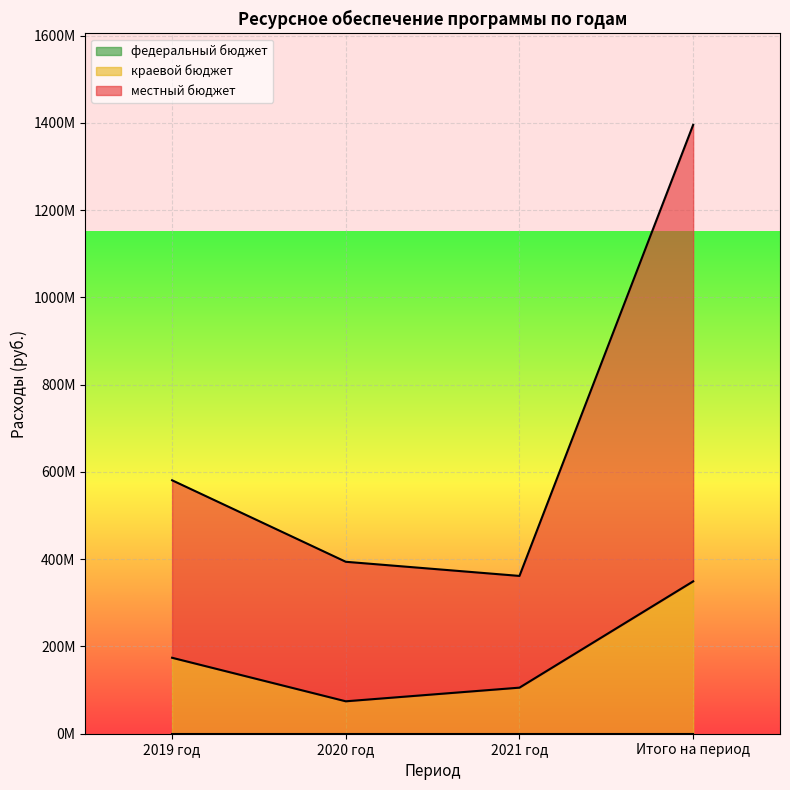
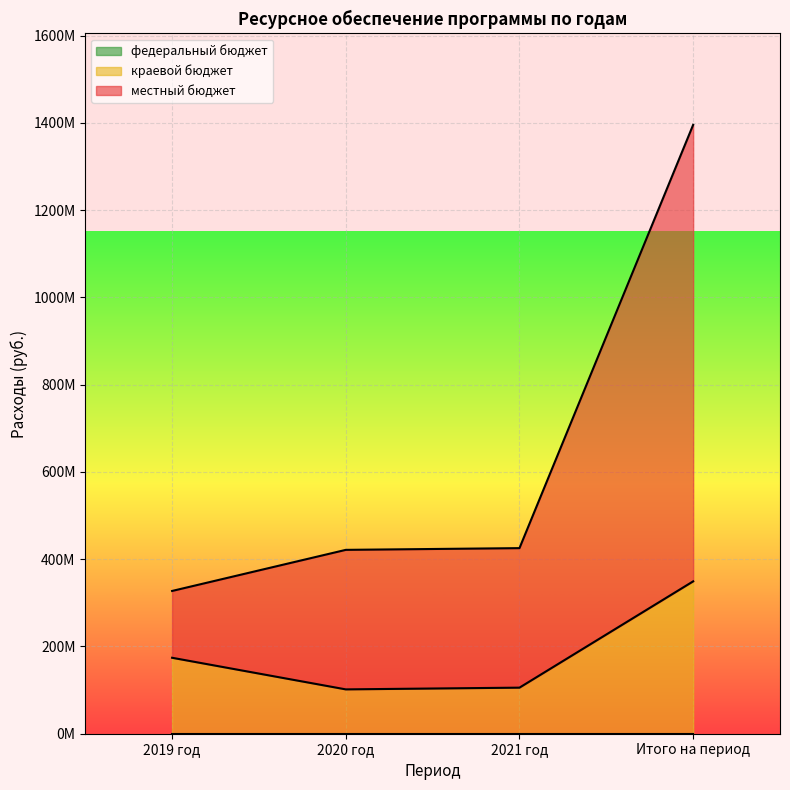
местный бюджет, 2019 год: 410000000 -> 150000000
краевой бюджет, 2020 год: 70000000 -> 100000000
местный бюджет, 2021 год: 260000000 -> 320000000
